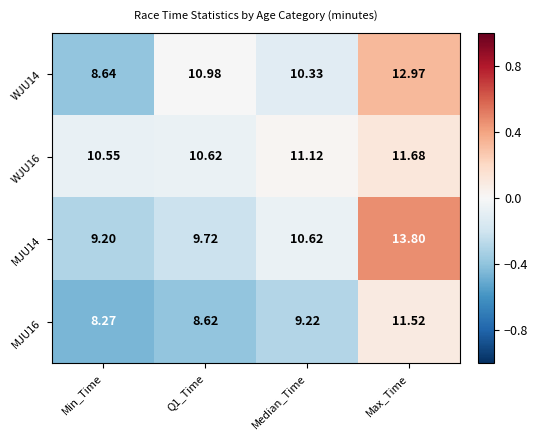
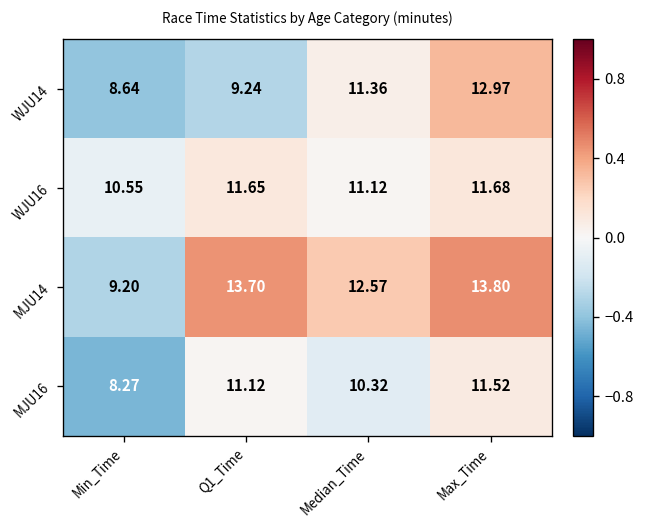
WJU14, Q1_Time: 10.98 -> 9.24
WJU14, Median_Time: 10.33 -> 11.36
WJU16, Q1_Time: 10.62 -> 11.65
MJU14, Q1_Time: 9.72 -> 13.70
MJU14, Median_Time: 10.62 -> 12.57
MJU16, Q1_Time: 8.62 -> 11.12
MJU16, Median_Time: 9.22 -> 10.32
